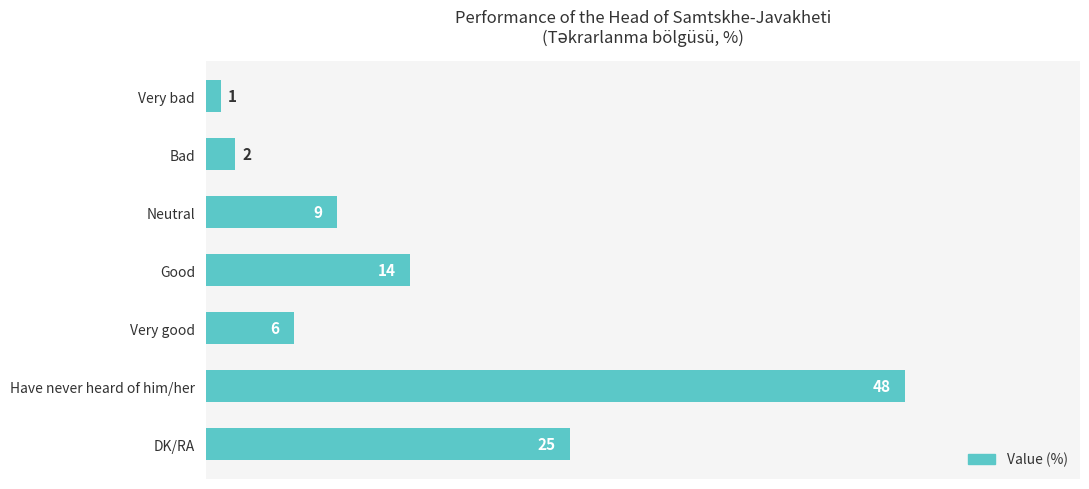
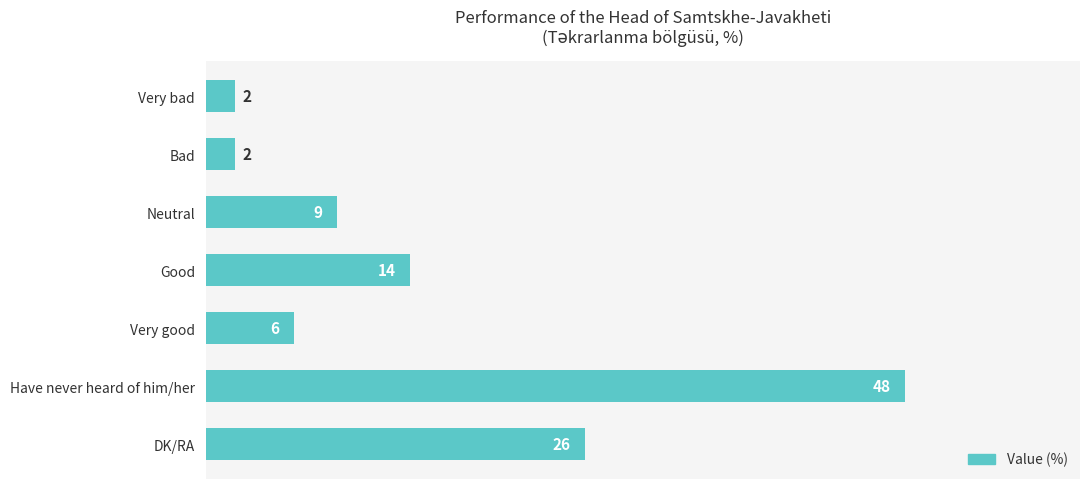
Very bad: 1 -> 2
DK/RA: 25 -> 26
